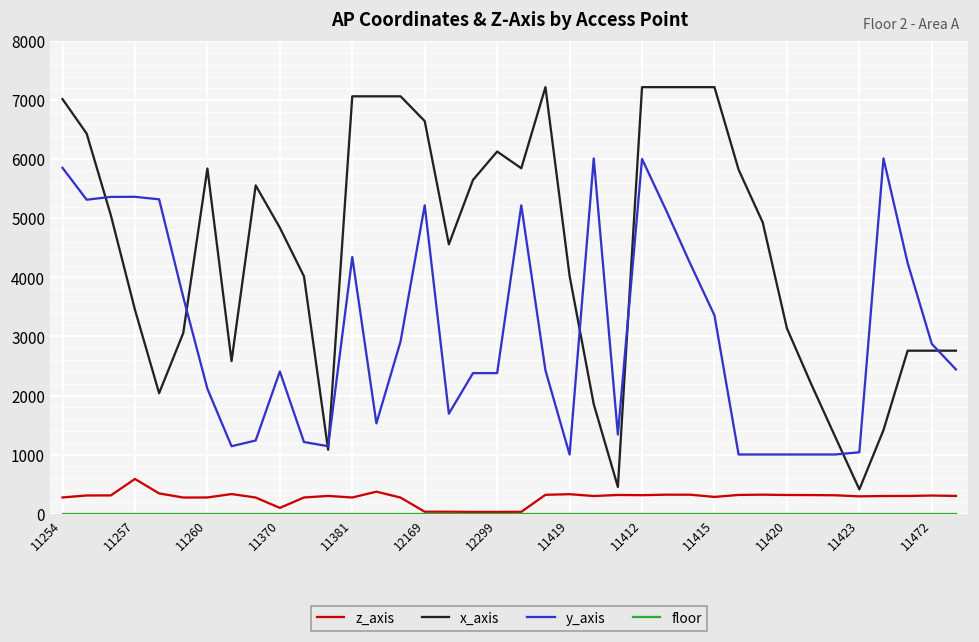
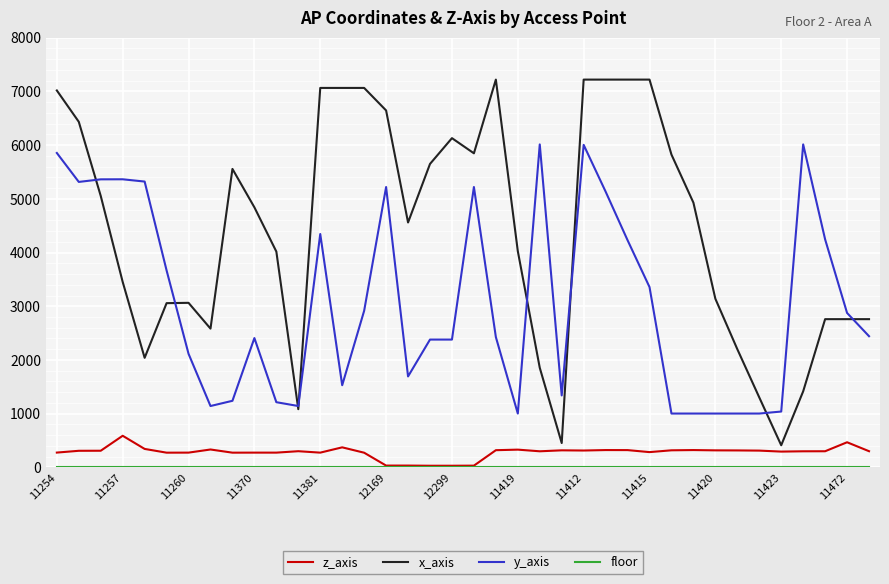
x_axis, 11260: 5800 -> 3100
z_axis, 11370: 100 -> 300
z_axis, 11472: 300 -> 500
